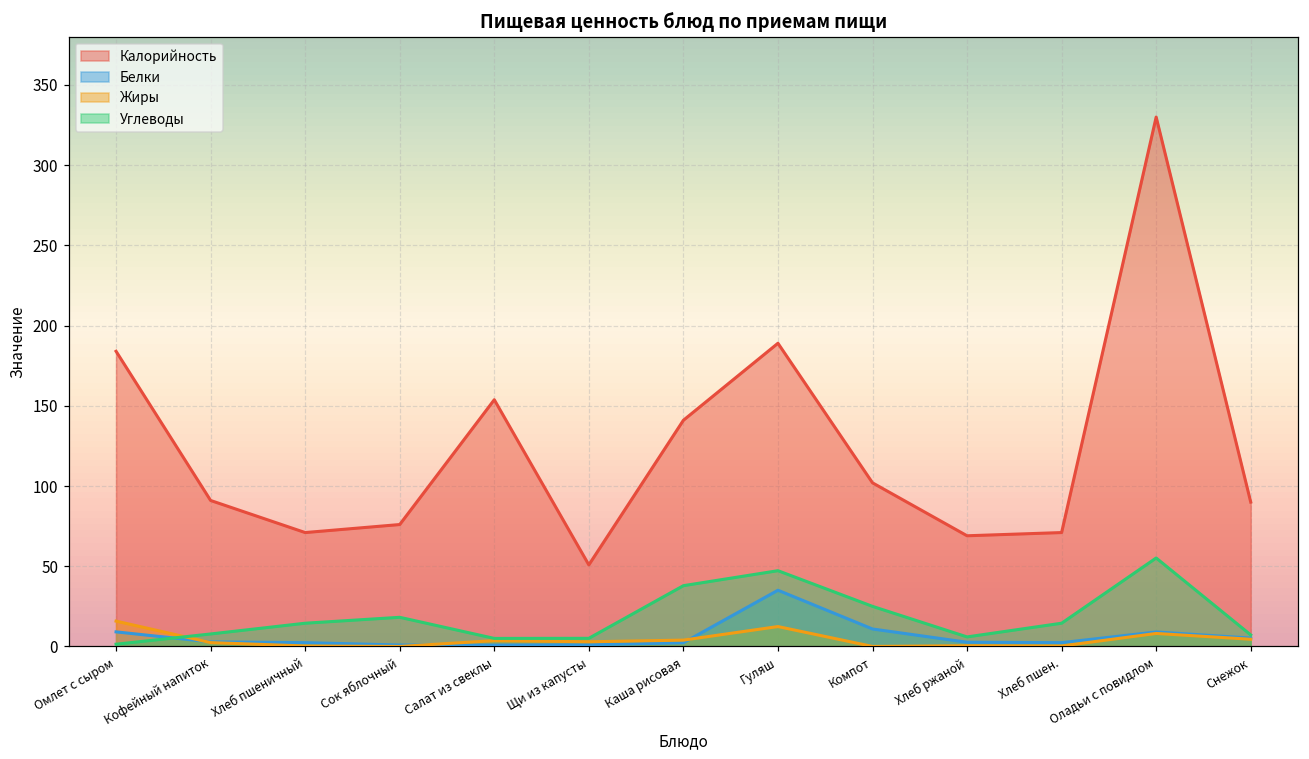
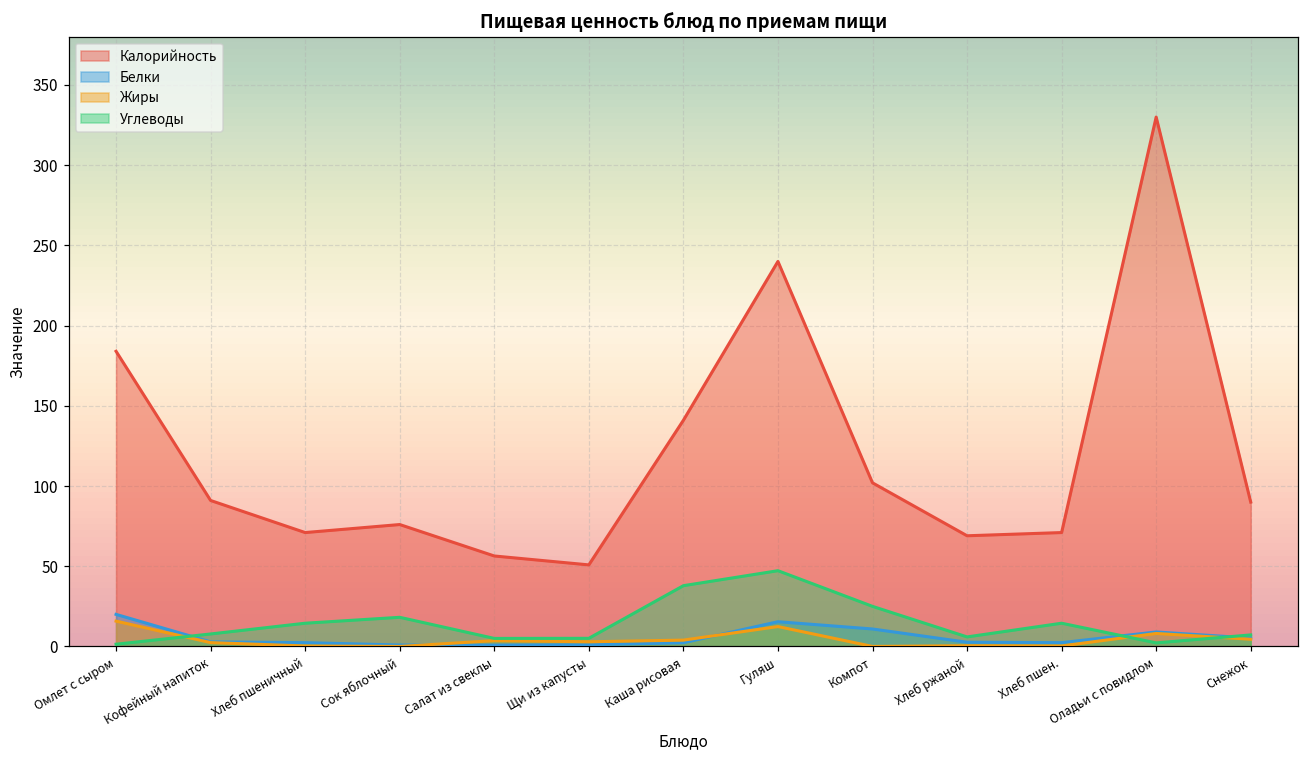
Белки, Омлет с сыром: 9 -> 20
Калорийность, Салат из свеклы: 154 -> 56
Калорийность, Гуляш: 189 -> 240
Белки, Гуляш: 35 -> 15
Углеводы, Оладьи с повидлом: 55 -> 2
